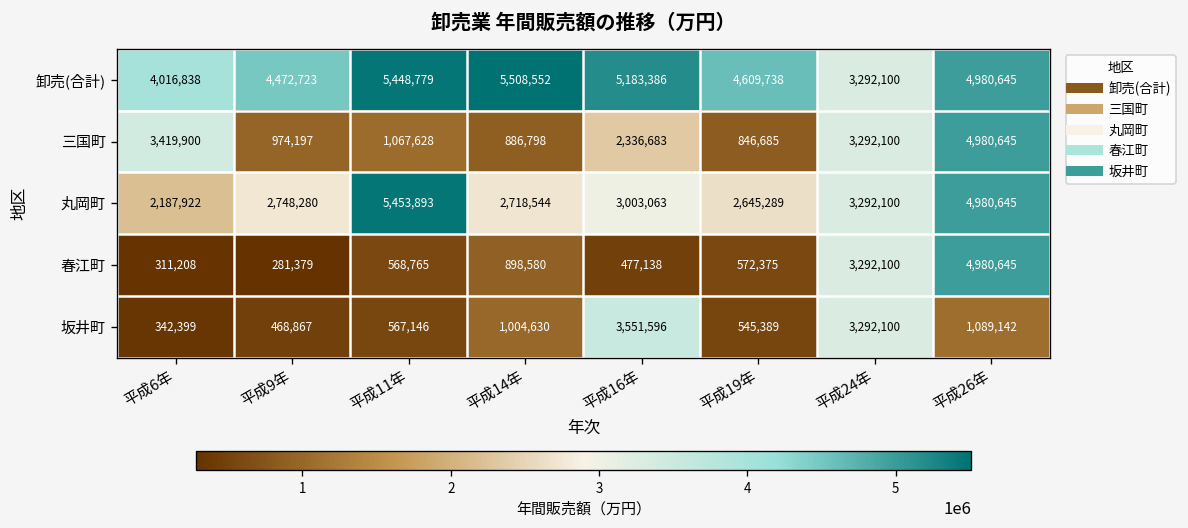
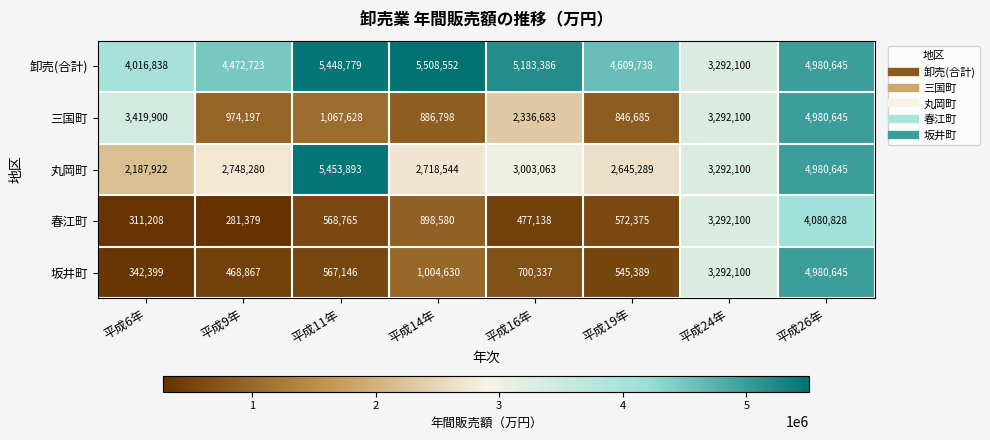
春江町, 平成26年: 4,980,645 -> 4,080,828
坂井町, 平成16年: 3,551,596 -> 700,337
坂井町, 平成26年: 1,089,142 -> 4,980,645
